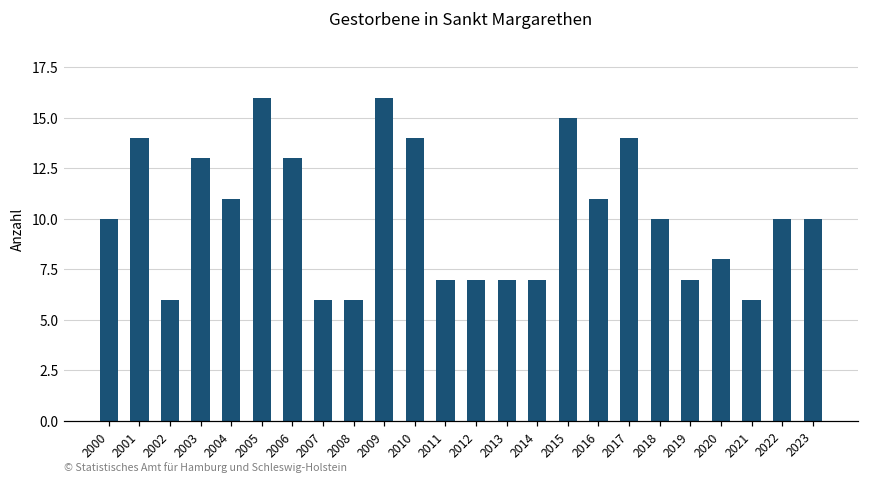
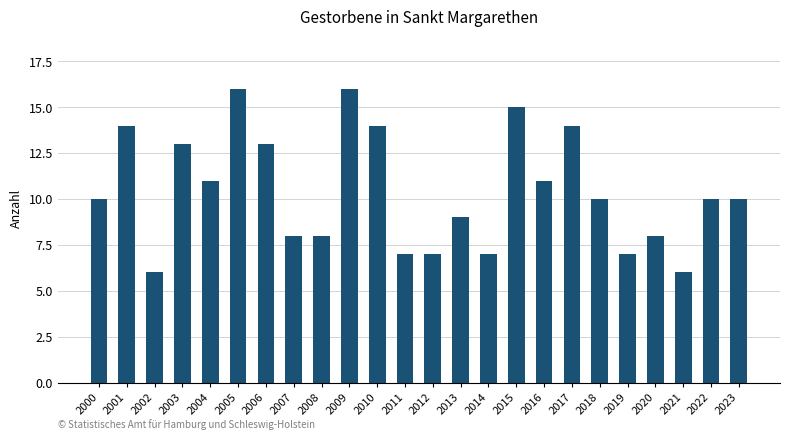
2007: 6 -> 8
2008: 6 -> 8
2013: 7 -> 9
